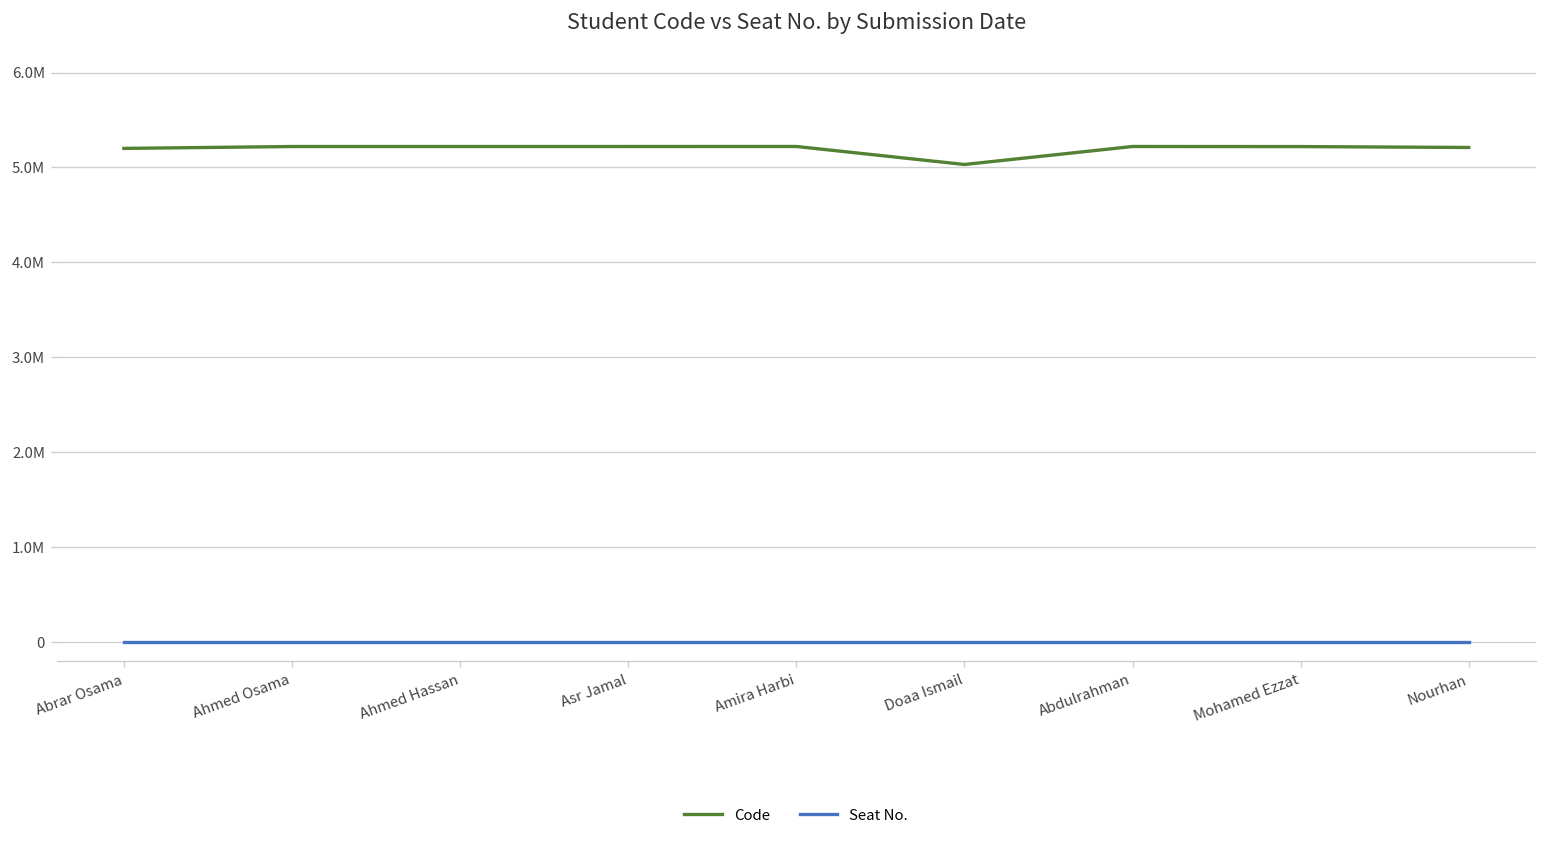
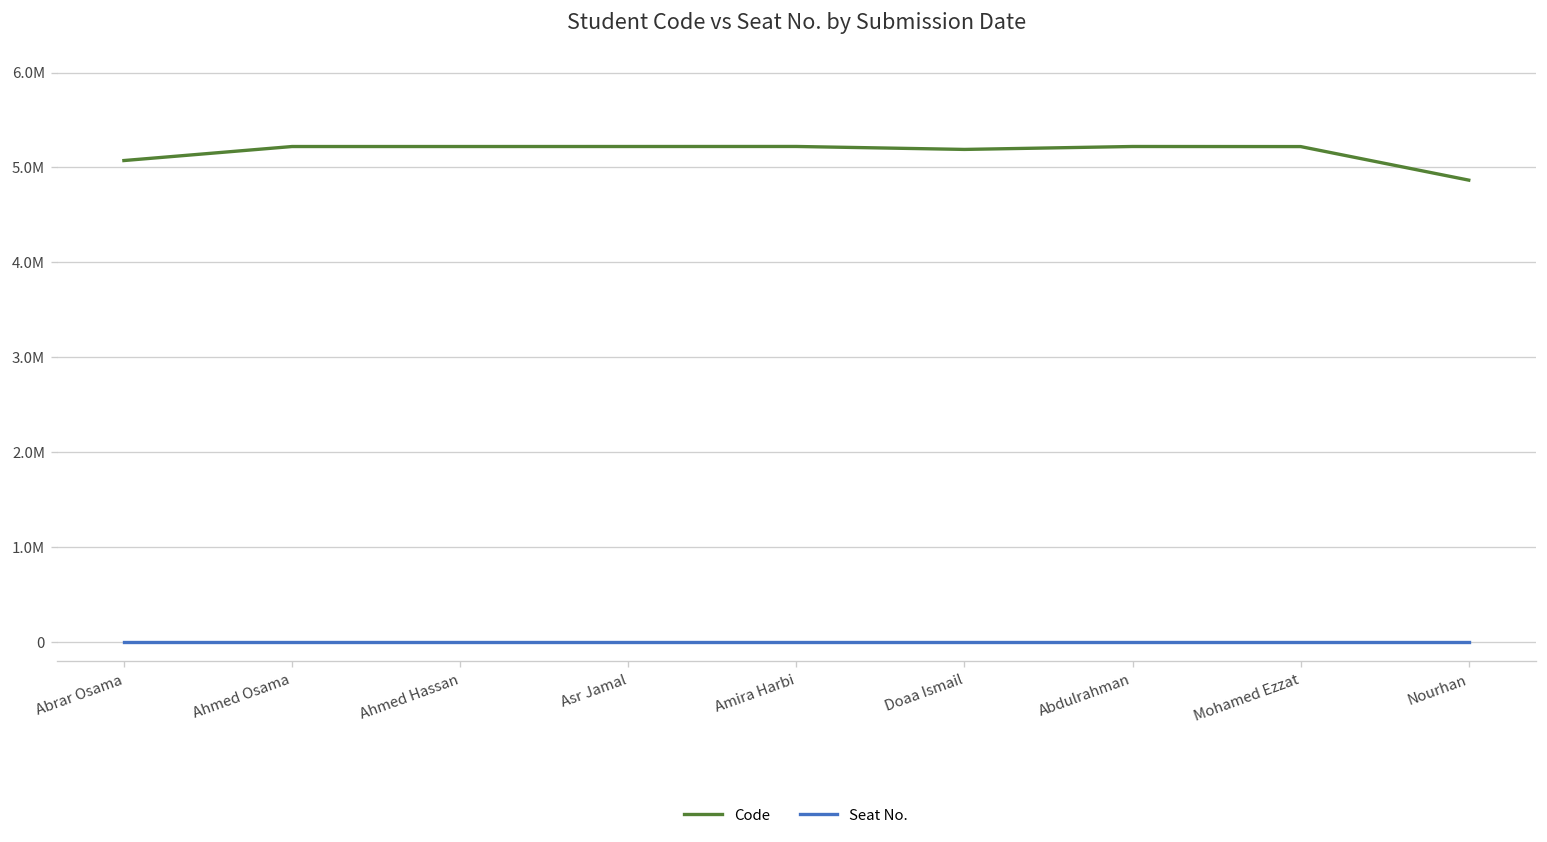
Code, Abrar Osama: 5200000 -> 5100000
Code, Doaa Ismail: 5000000 -> 5200000
Code, Nourhan: 5200000 -> 4900000
